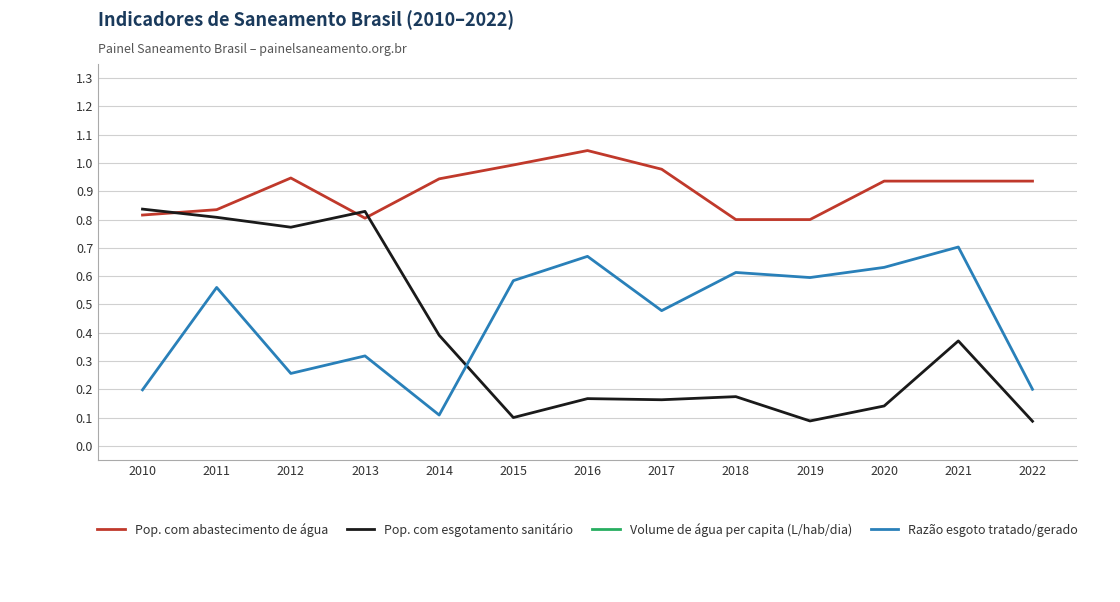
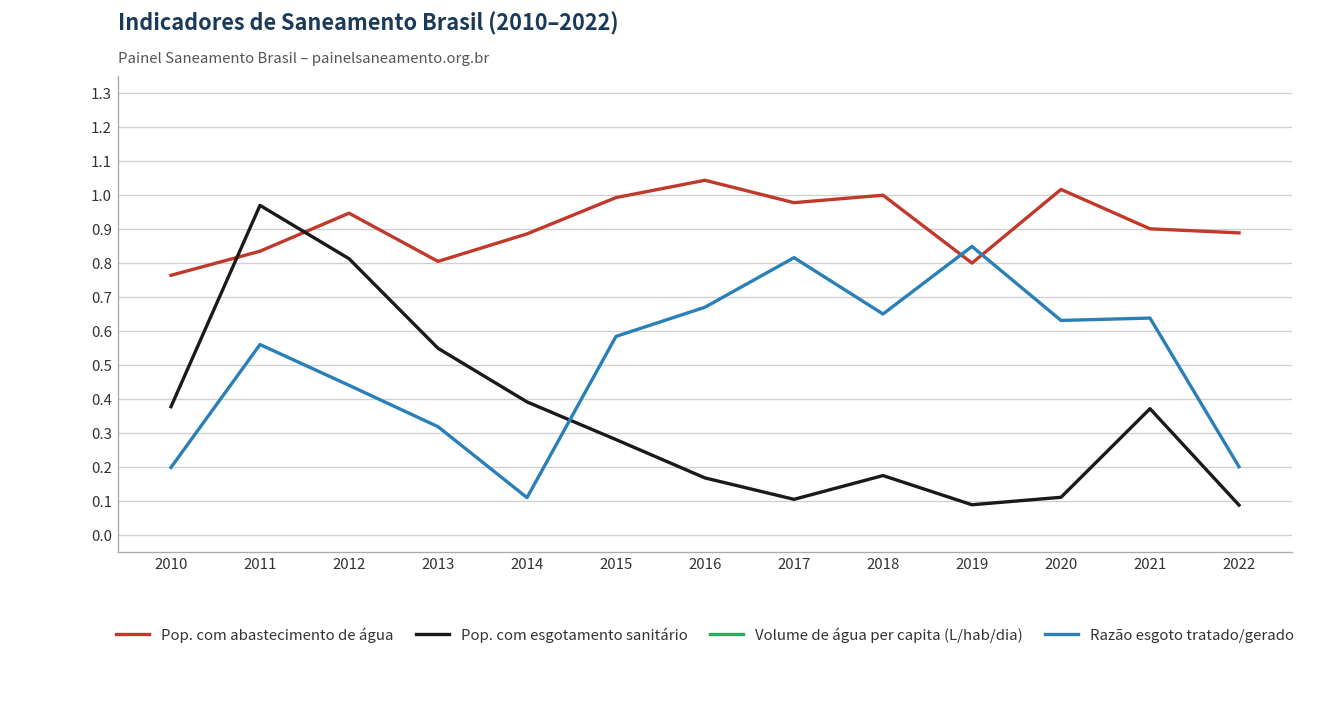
Pop. com abastecimento de água, 2010: 0.82 -> 0.76
Pop. com esgotamento sanitário, 2010: 0.84 -> 0.38
Pop. com esgotamento sanitário, 2011: 0.81 -> 0.97
Pop. com esgotamento sanitário, 2012: 0.77 -> 0.81
Razão esgoto tratado/gerado, 2012: 0.26 -> 0.44
Pop. com esgotamento sanitário, 2013: 0.83 -> 0.55
Pop. com abastecimento de água, 2014: 0.94 -> 0.89
Pop. com esgotamento sanitário, 2015: 0.10 -> 0.28
Pop. com esgotamento sanitário, 2017: 0.16 -> 0.10
Razão esgoto tratado/gerado, 2017: 0.48 -> 0.82
Pop. com abastecimento de água, 2018: 0.8 -> 1.0
Razão esgoto tratado/gerado, 2018: 0.61 -> 0.65
Razão esgoto tratado/gerado, 2019: 0.60 -> 0.85
Pop. com abastecimento de água, 2020: 0.94 -> 1.02
Pop. com esgotamento sanitário, 2020: 0.14 -> 0.11
Pop. com abastecimento de água, 2021: 0.94 -> 0.90
Razão esgoto tratado/gerado, 2021: 0.70 -> 0.64
Pop. com abastecimento de água, 2022: 0.94 -> 0.89
